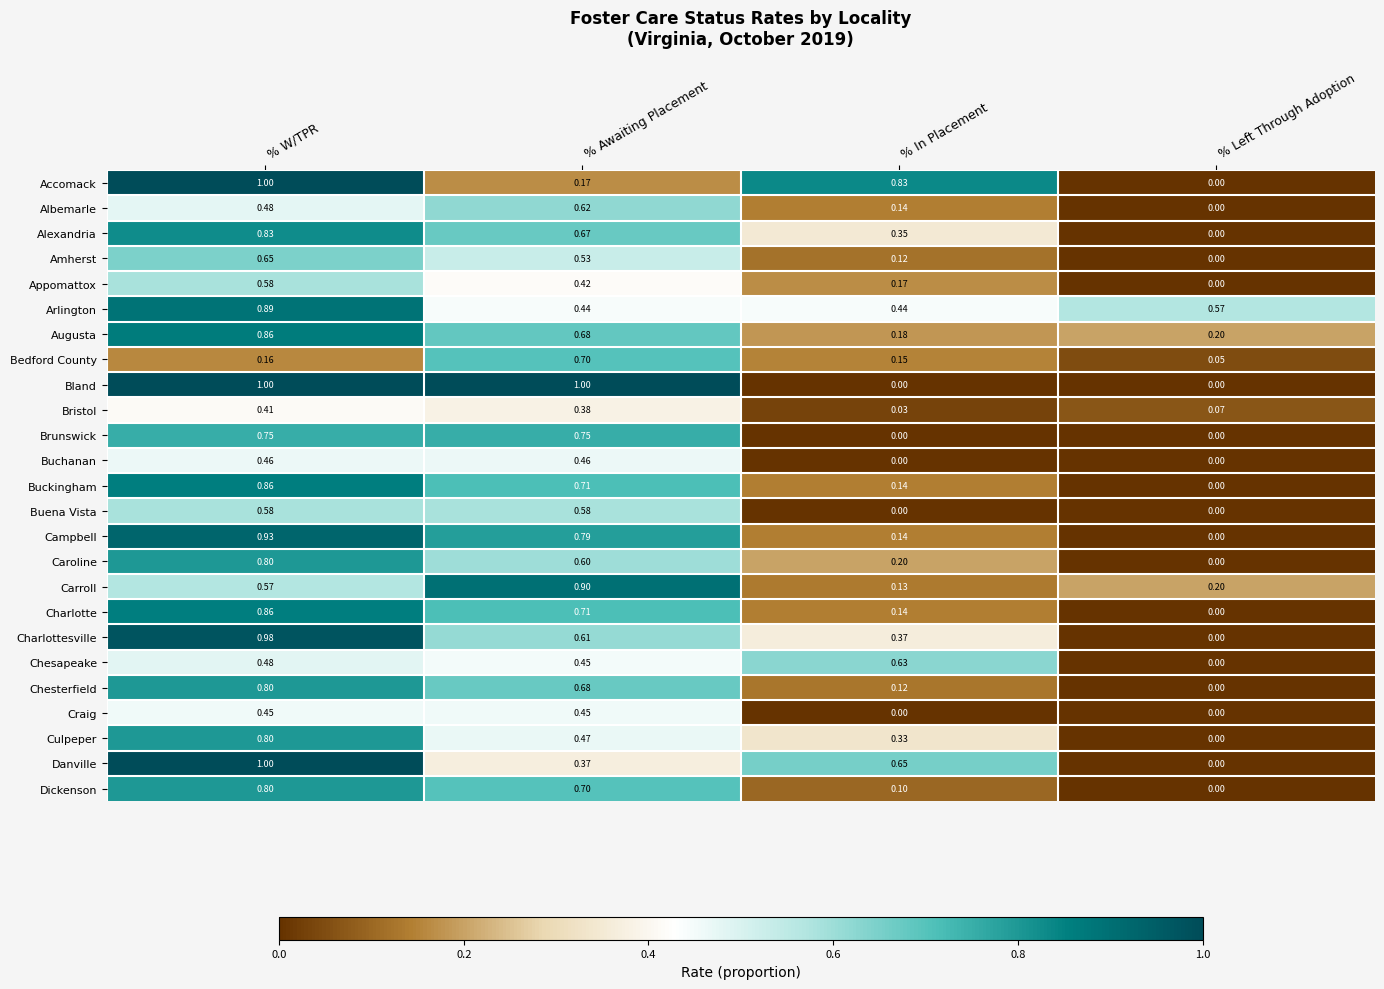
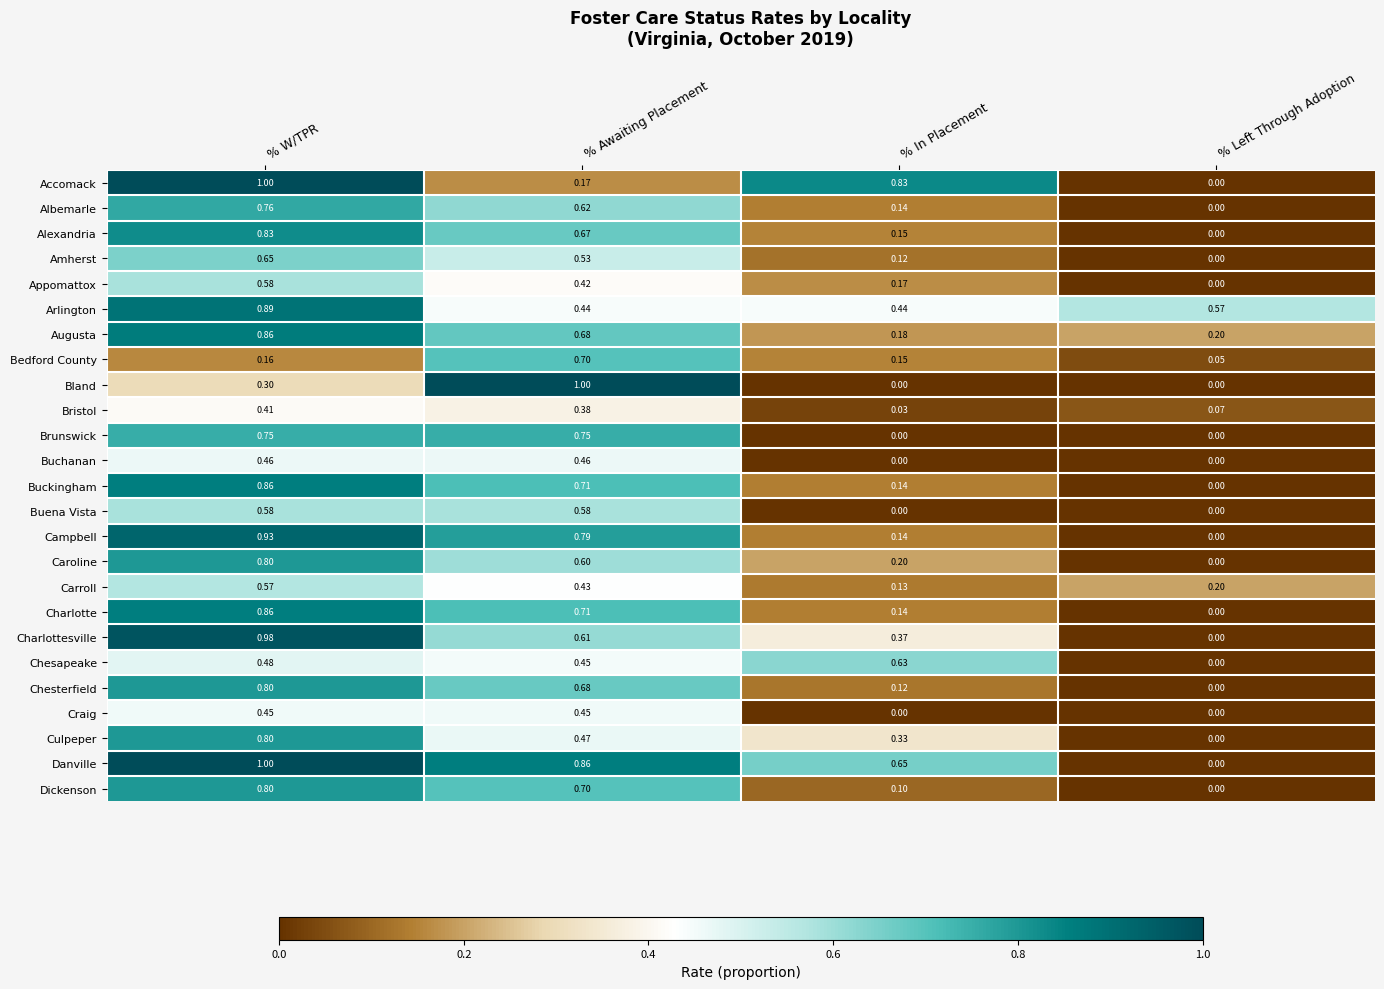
Albemarle, % W/TPR: 0.48 -> 0.76
Alexandria, % In Placement: 0.35 -> 0.15
Bland, % W/TPR: 1.00 -> 0.30
Carroll, % Awaiting Placement: 0.90 -> 0.43
Danville, % Awaiting Placement: 0.37 -> 0.86
